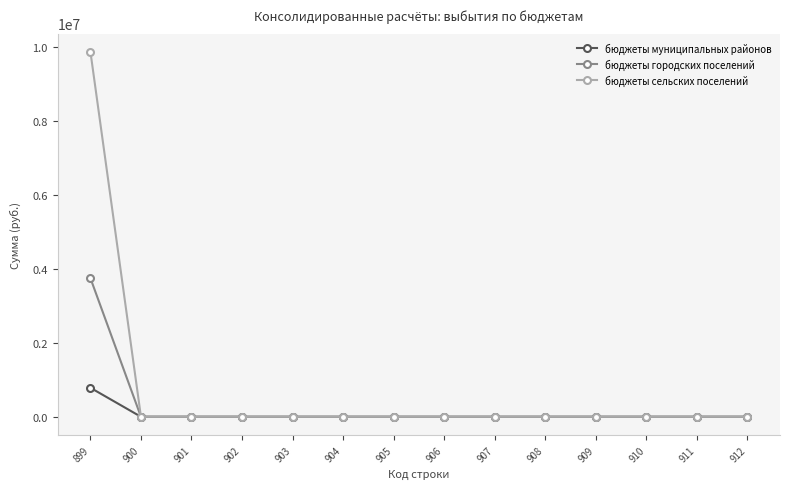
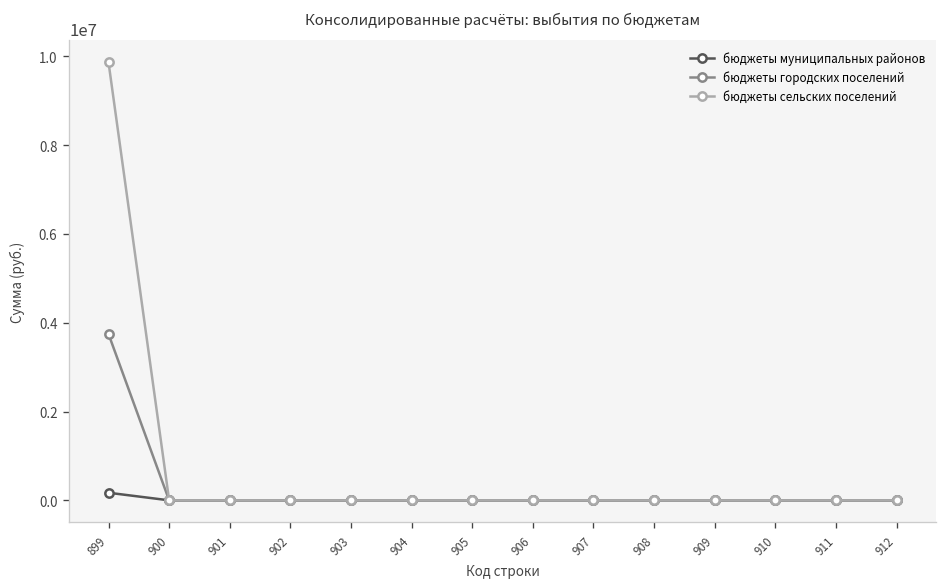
бюджеты муниципальных районов, 899: 800000 -> 200000
